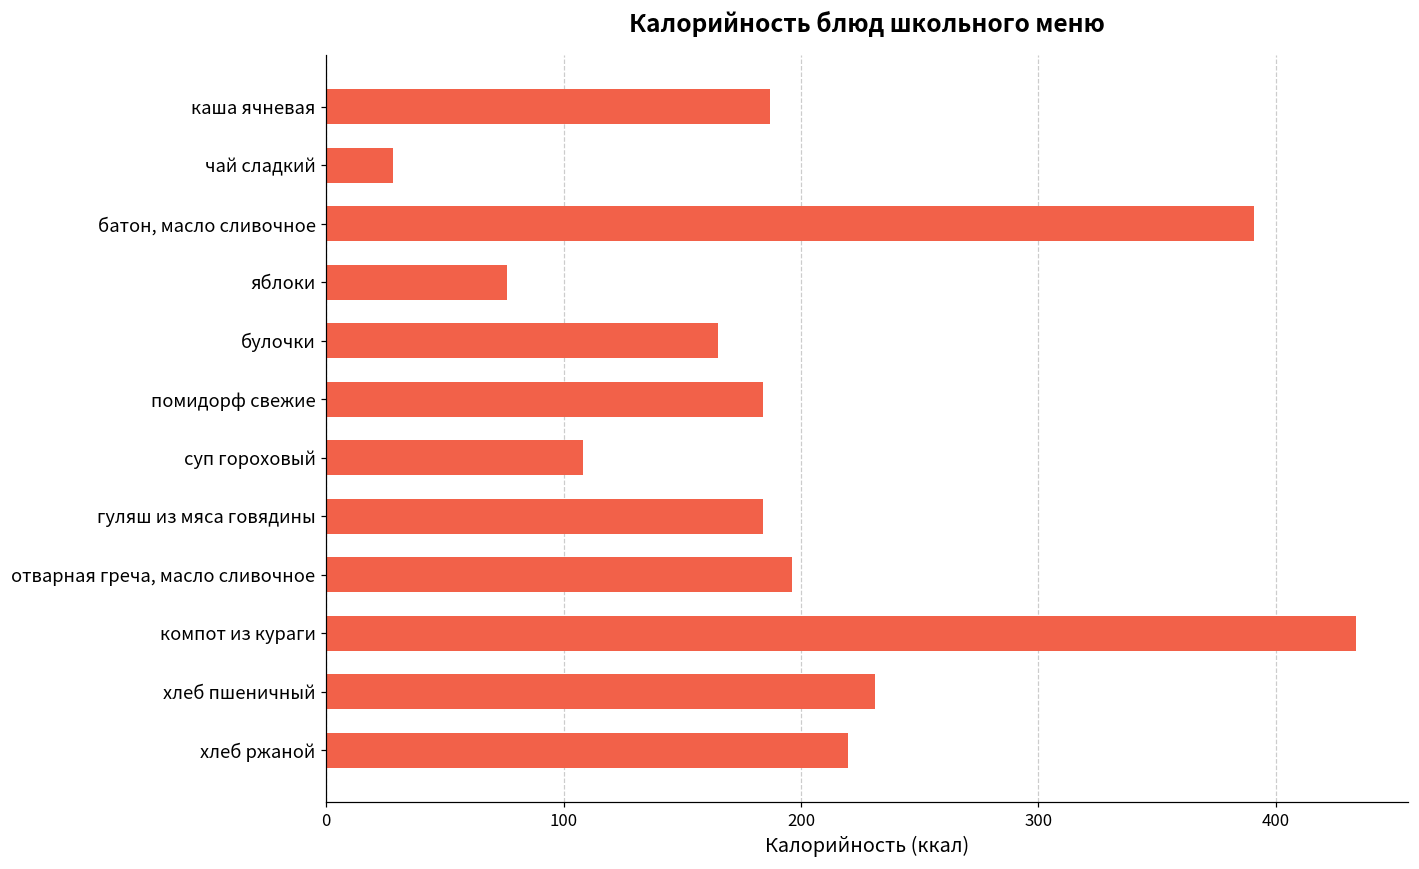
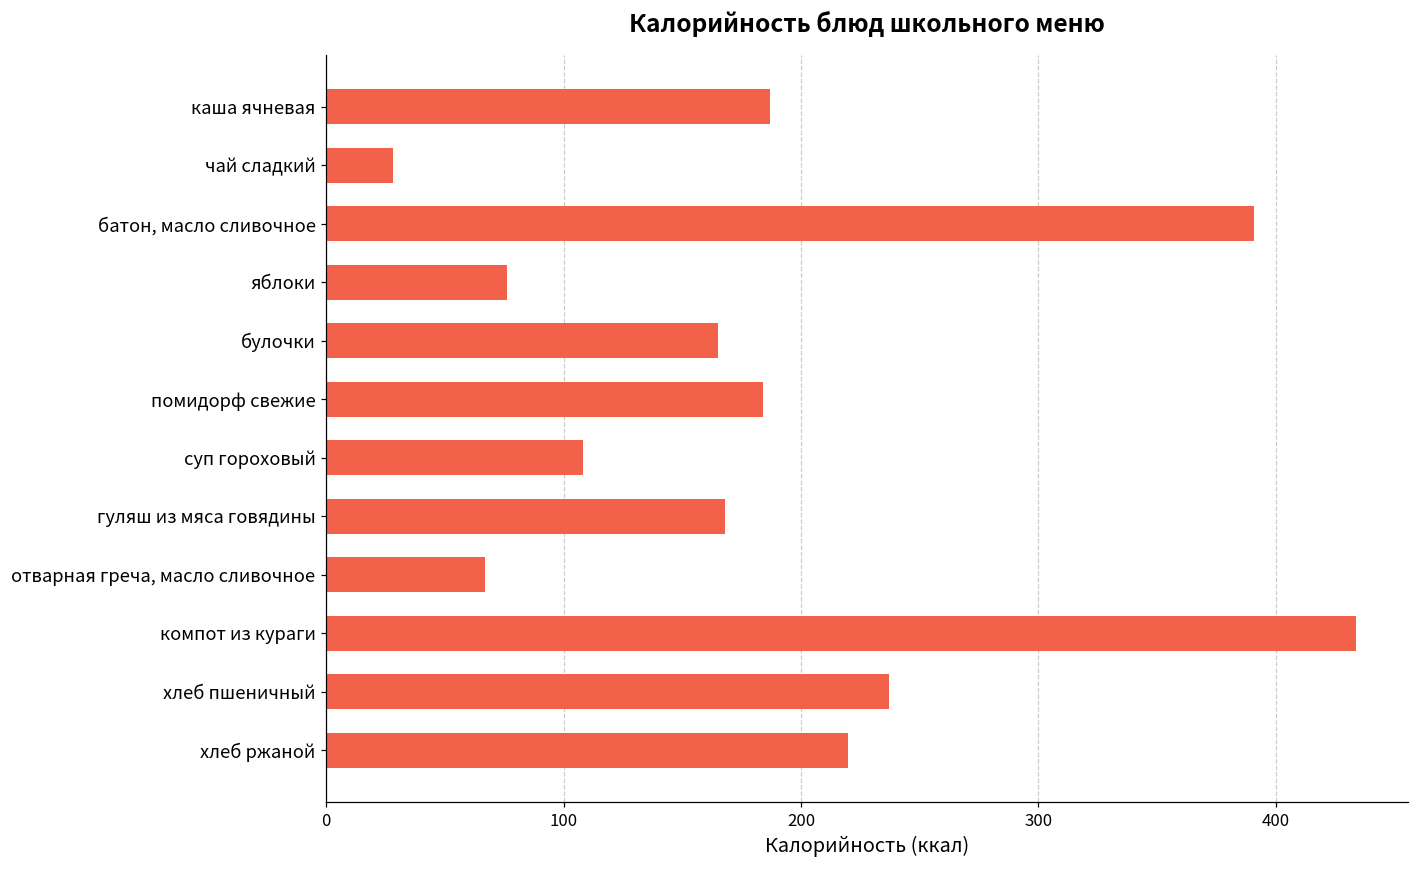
гуляш из мяса говядины: 184 -> 168
отварная греча, масло сливочное: 196 -> 67
хлеб пшеничный: 231 -> 237
